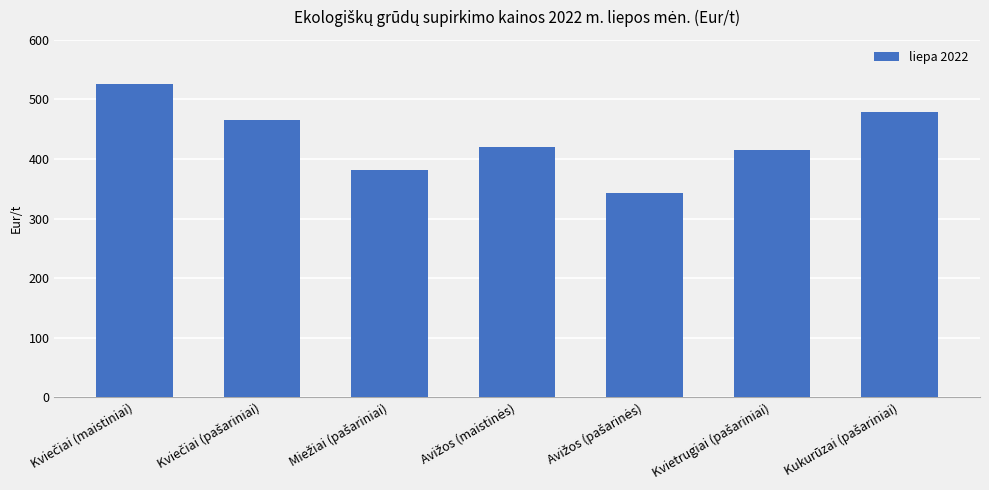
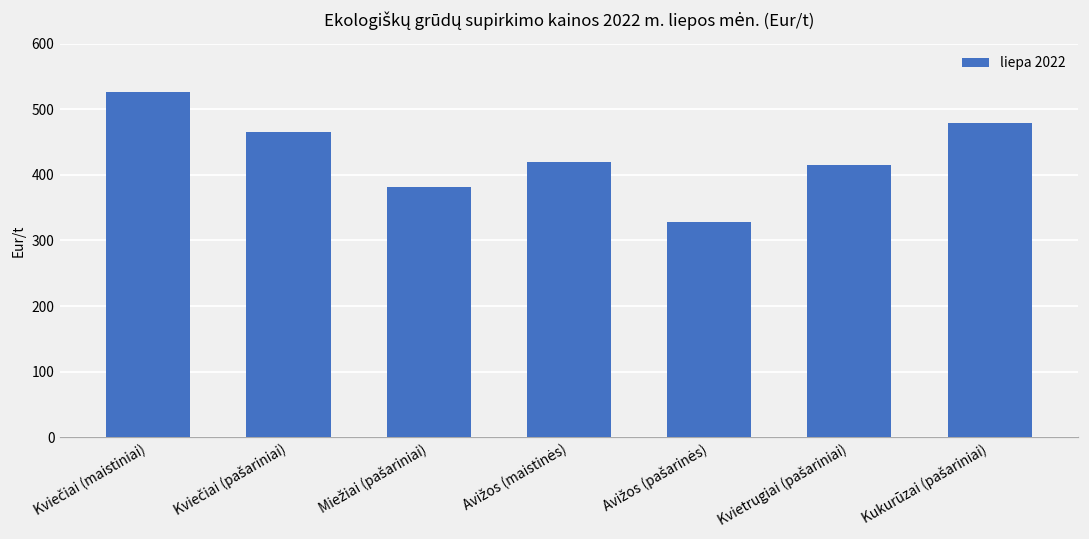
Avižos (pašarinės): 340 -> 330
